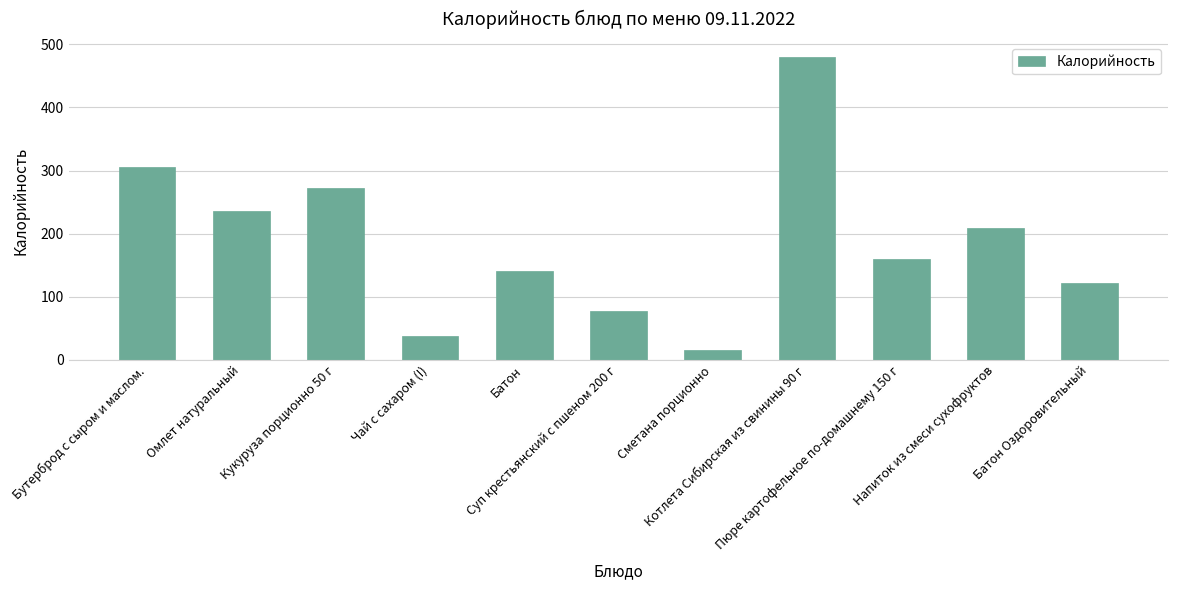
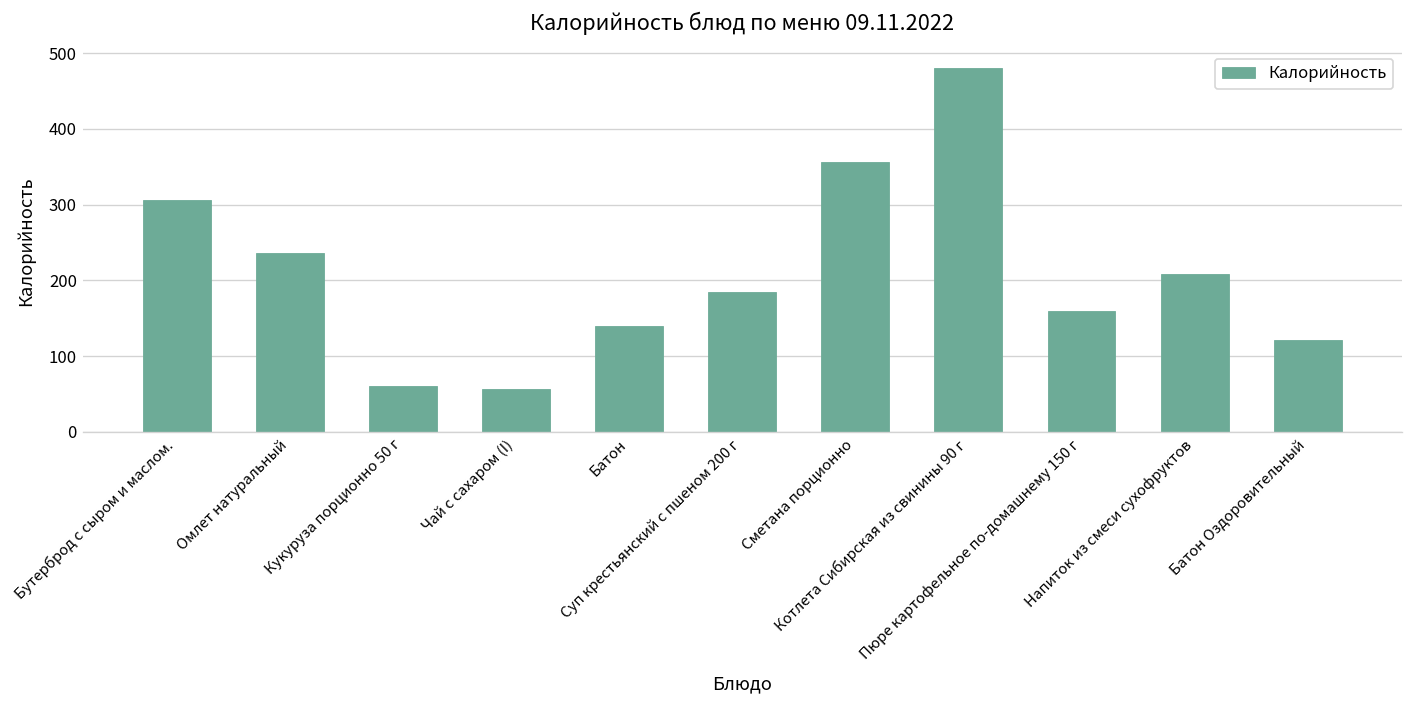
Кукуруза порционно 50 г: 270 -> 60
Чай с сахаром (I): 40 -> 60
Суп крестьянский с пшеном 200 г: 80 -> 190
Сметана порционно: 20 -> 360
